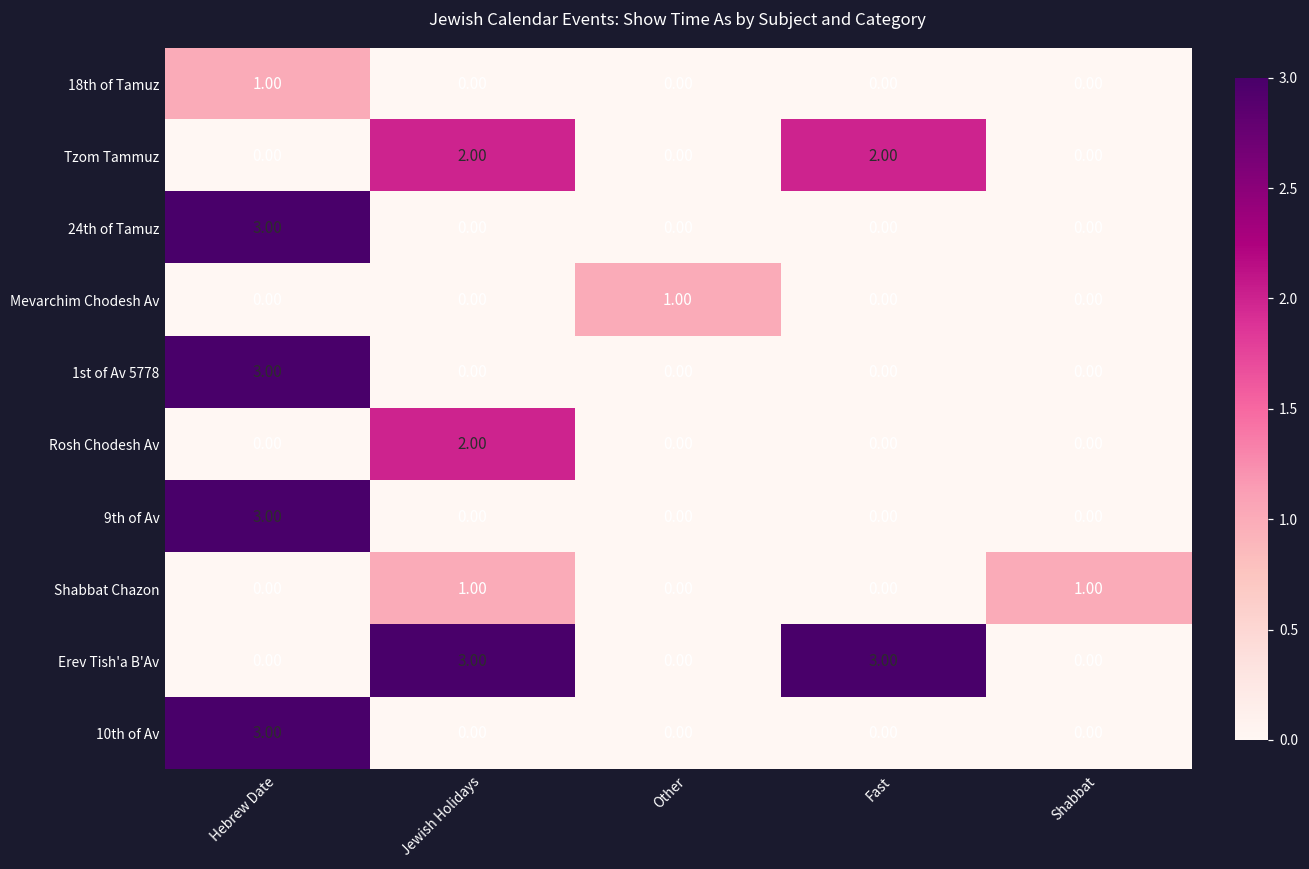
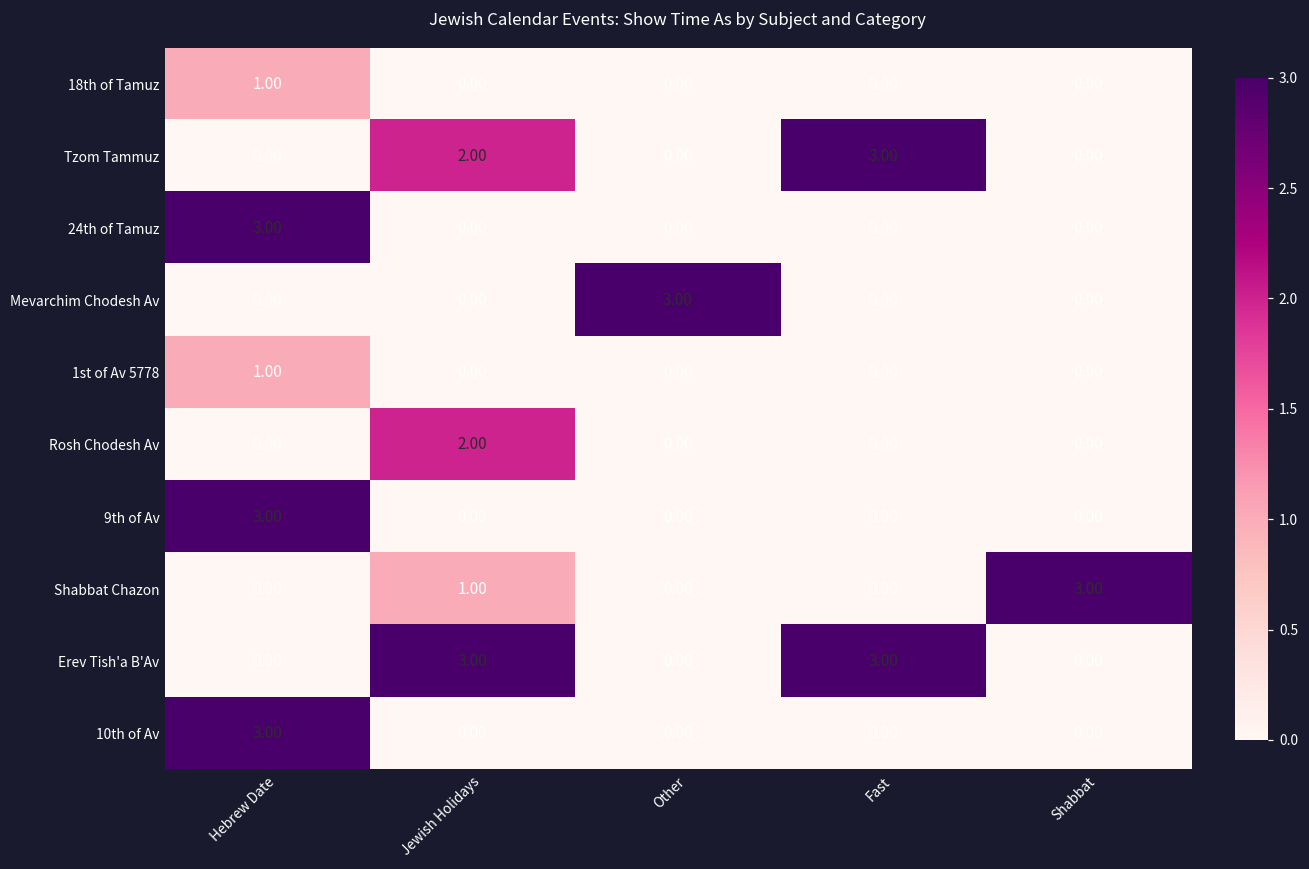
Tzom Tammuz, Fast: 2.00 -> 3.00
Mevarchim Chodesh Av, Other: 1.00 -> 3.00
1st of Av 5778, Hebrew Date: 3.00 -> 1.00
Shabbat Chazon, Shabbat: 1.00 -> 3.00
